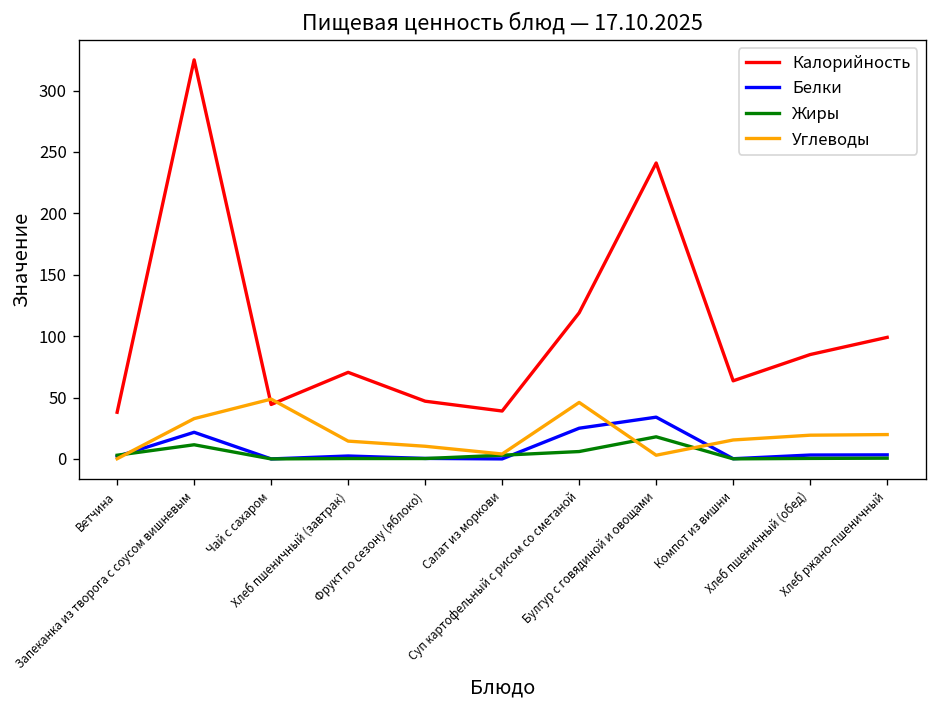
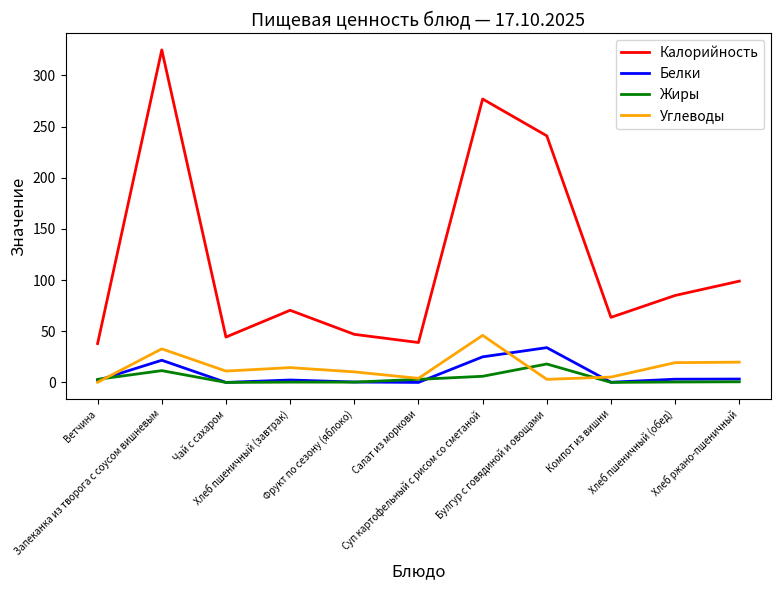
Углеводы, Чай с сахаром: 49 -> 11
Калорийность, Суп картофельный с рисом со сметаной: 119 -> 277
Углеводы, Компот из вишни: 15 -> 5
